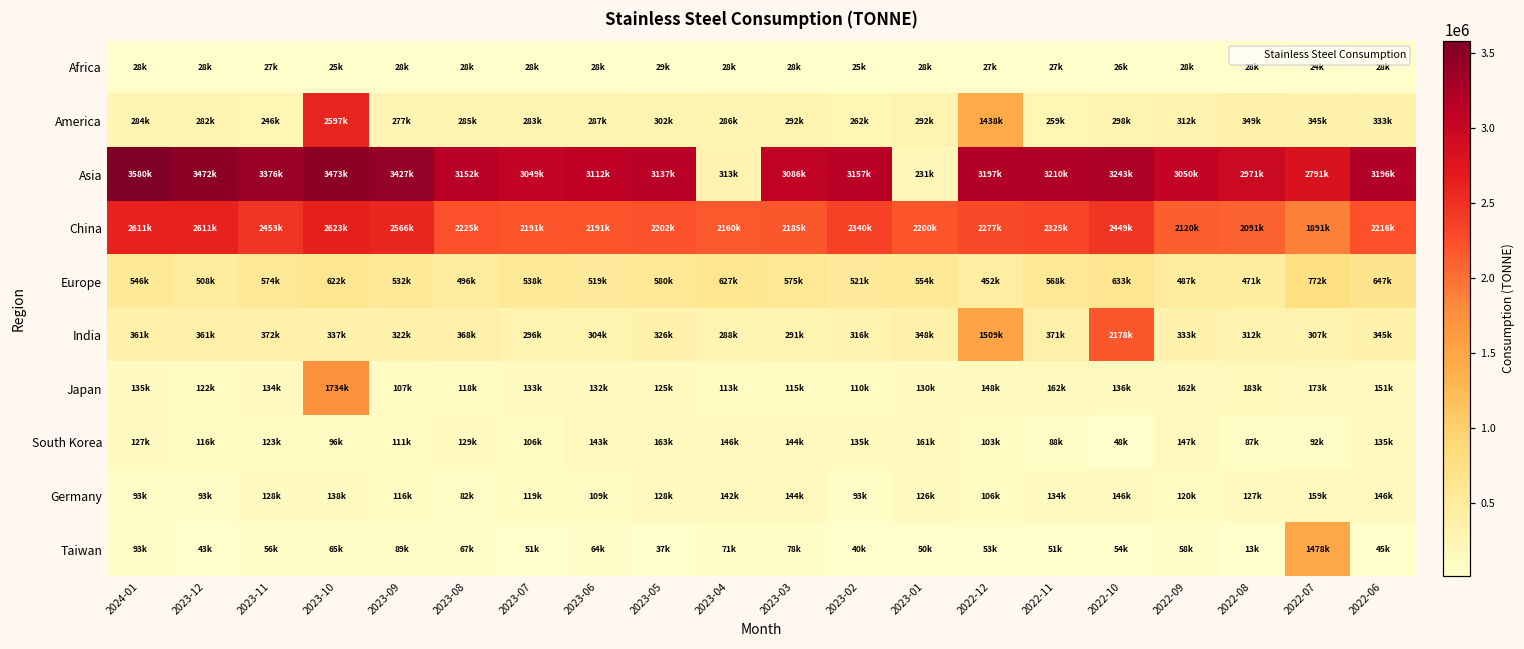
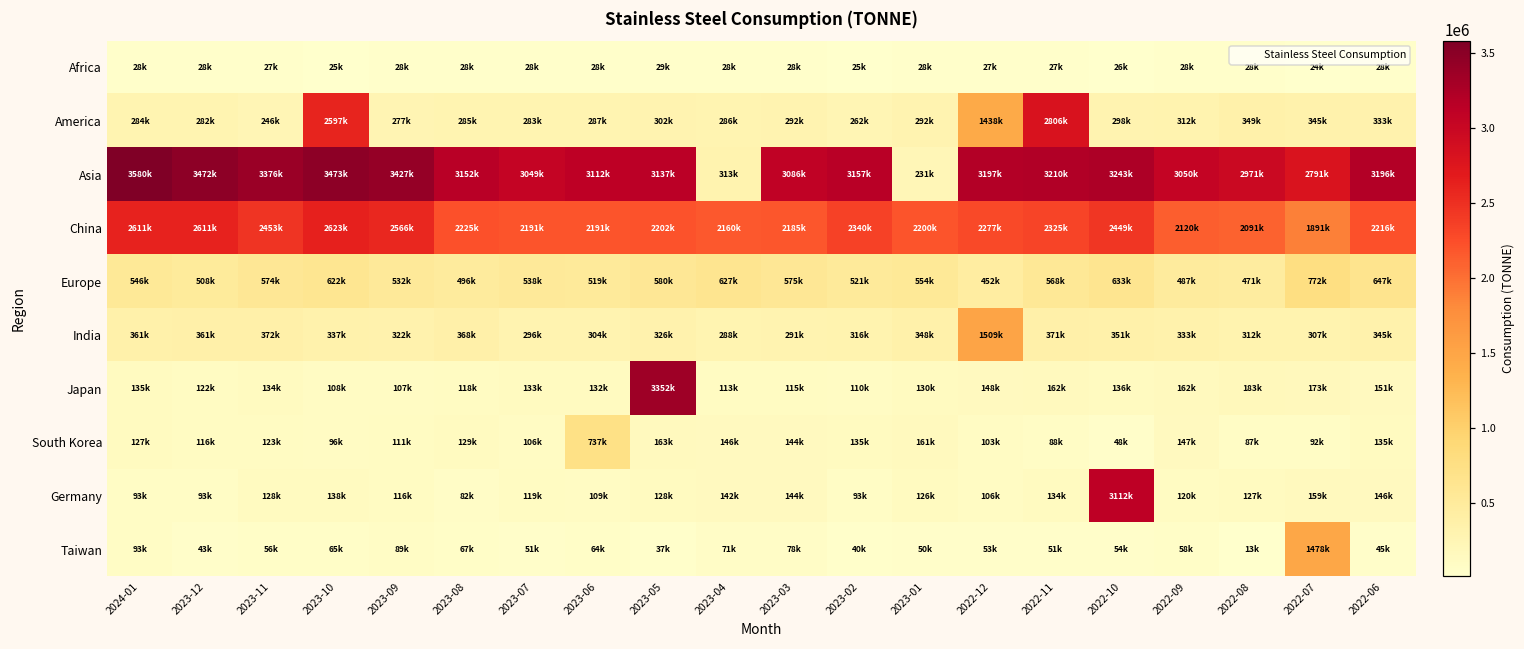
America, 2022-11: 259k -> 2806k
India, 2022-10: 2178k -> 351k
Japan, 2023-10: 1734k -> 108k
Japan, 2023-05: 125k -> 3352k
South Korea, 2023-06: 143k -> 737k
Germany, 2022-10: 146k -> 3112k
